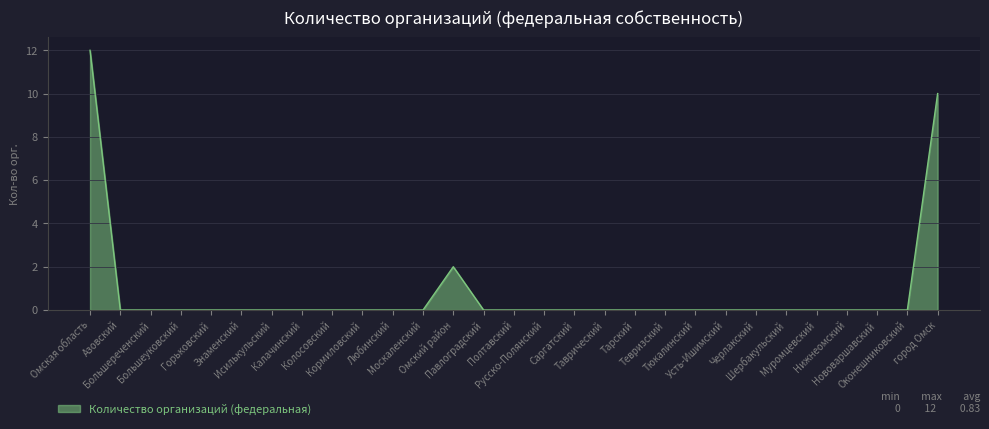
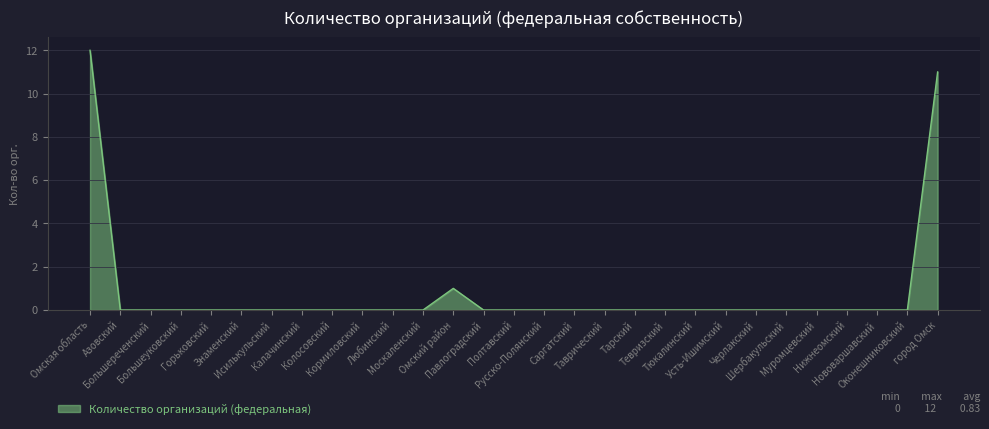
Омский район: 2 -> 1
город Омск: 10 -> 11
